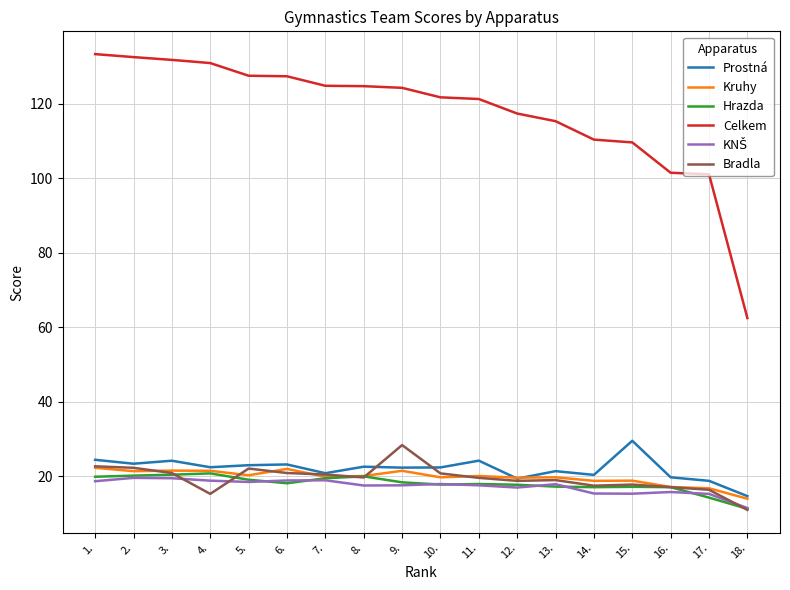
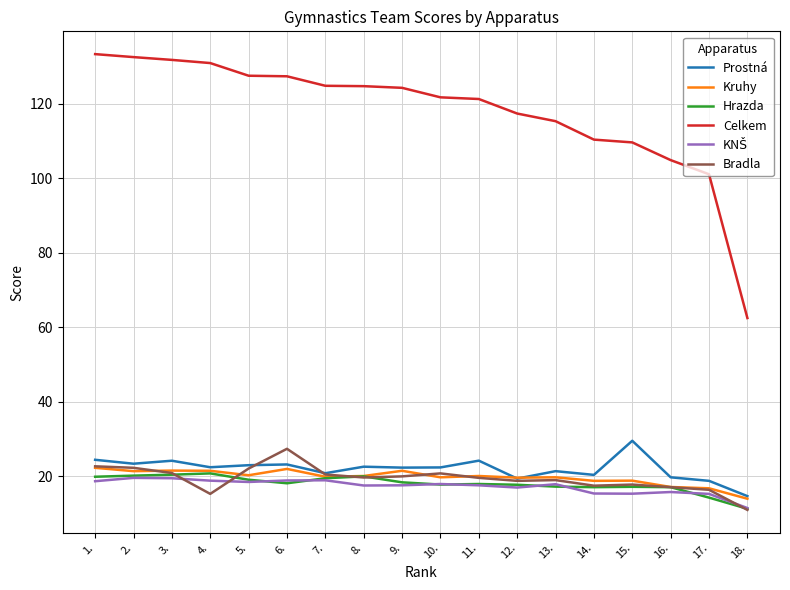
Bradla, 6.: 21 -> 27
Bradla, 9.: 28 -> 20
Celkem, 16.: 102 -> 105
